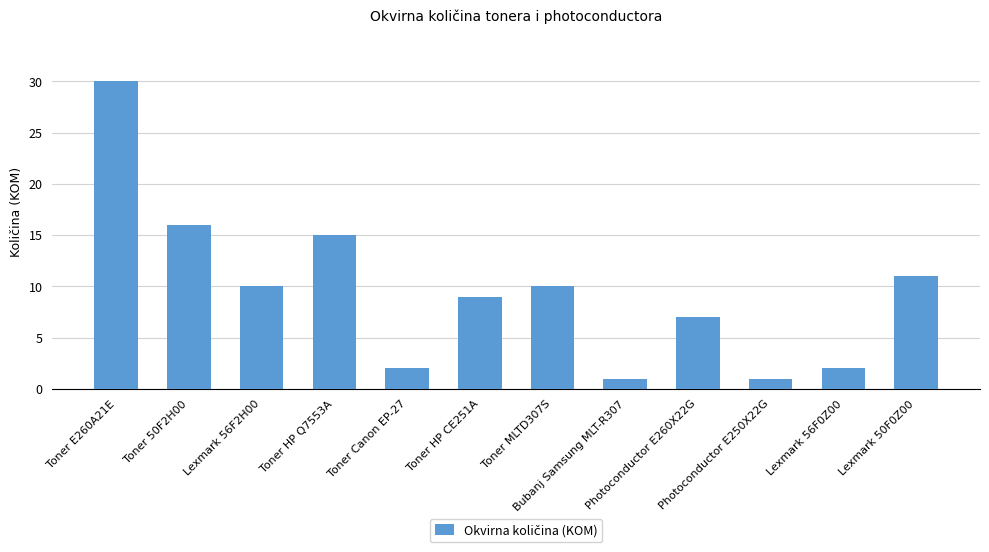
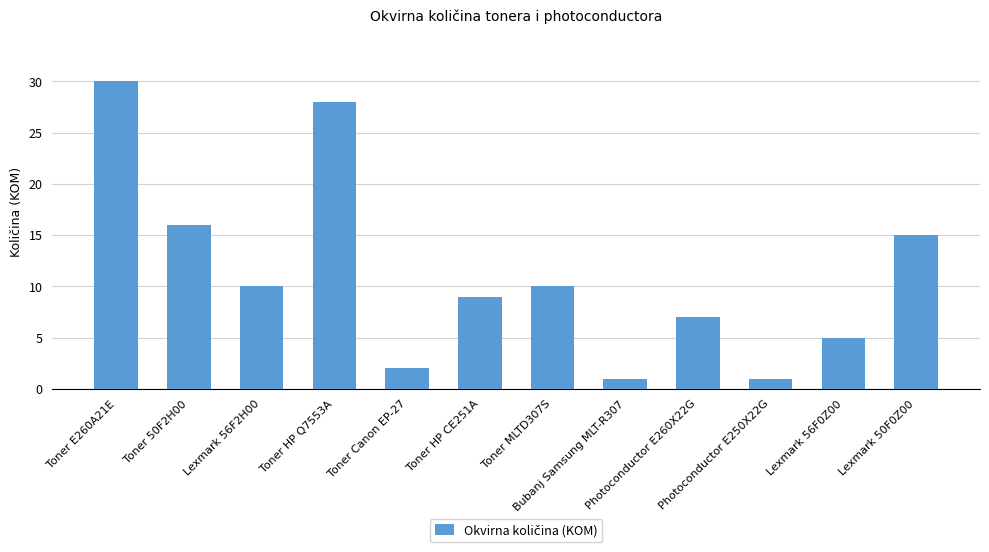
Toner HP Q7553A: 15 -> 28
Lexmark 56F0Z00: 2 -> 5
Lexmark 50F0Z00: 11 -> 15
